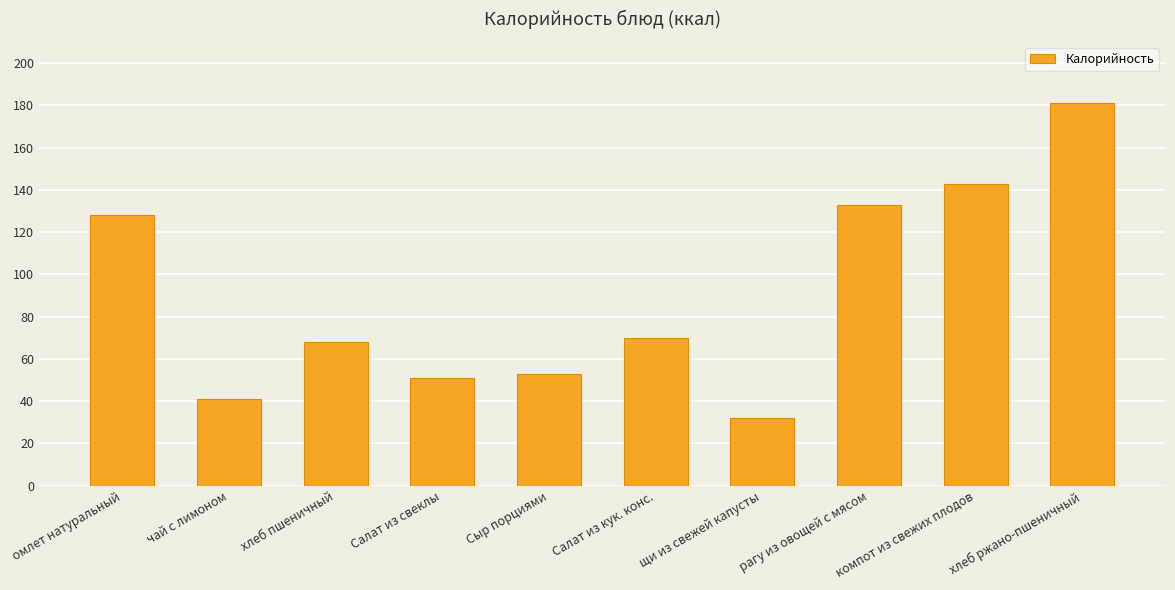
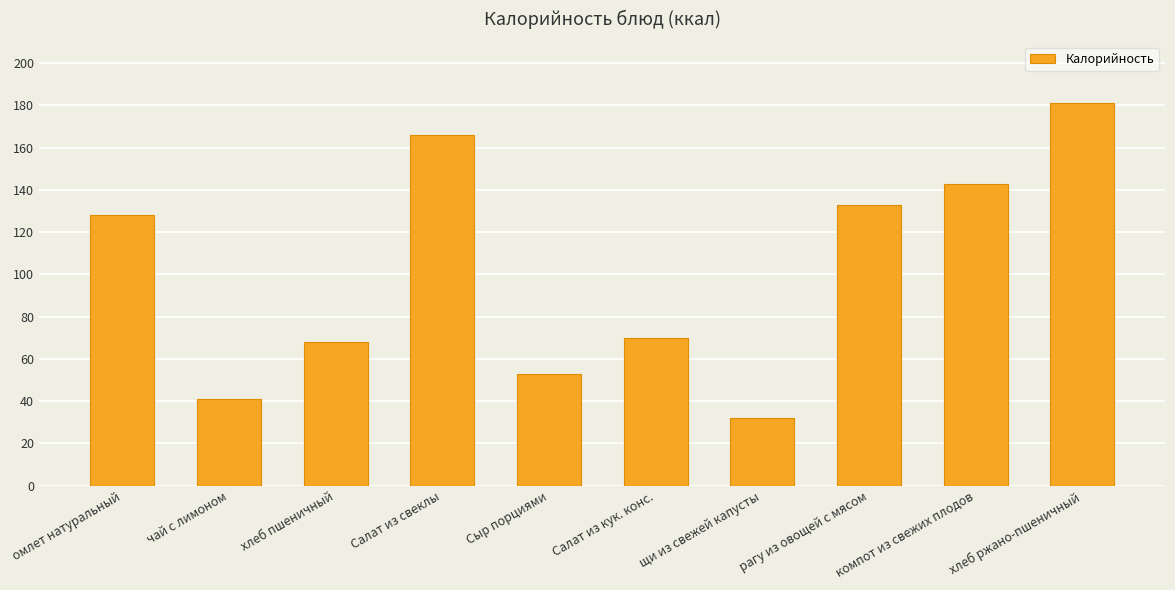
Салат из свеклы: 51 -> 166
